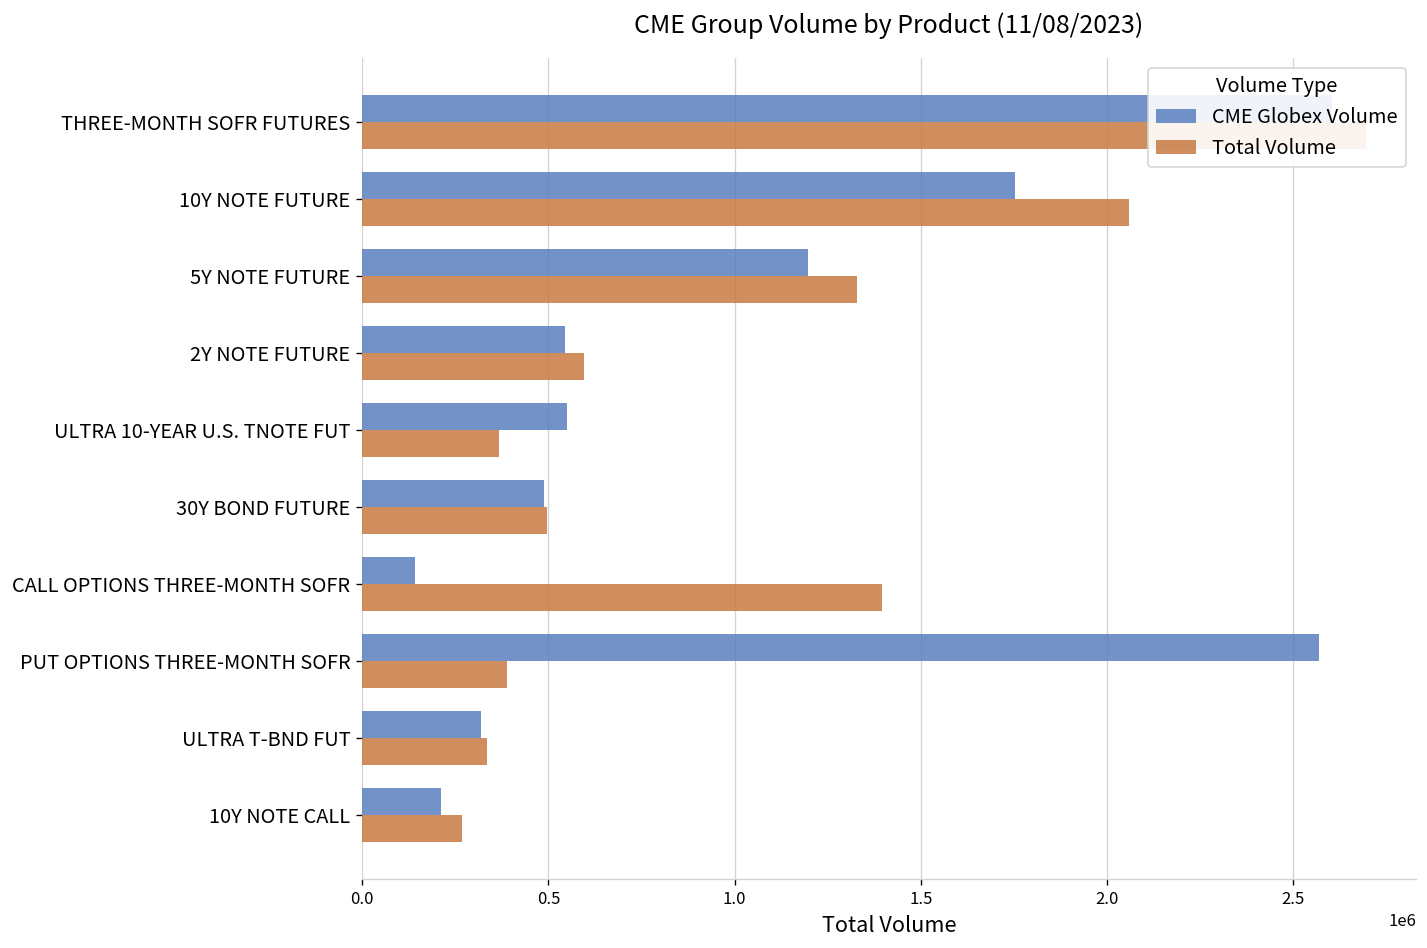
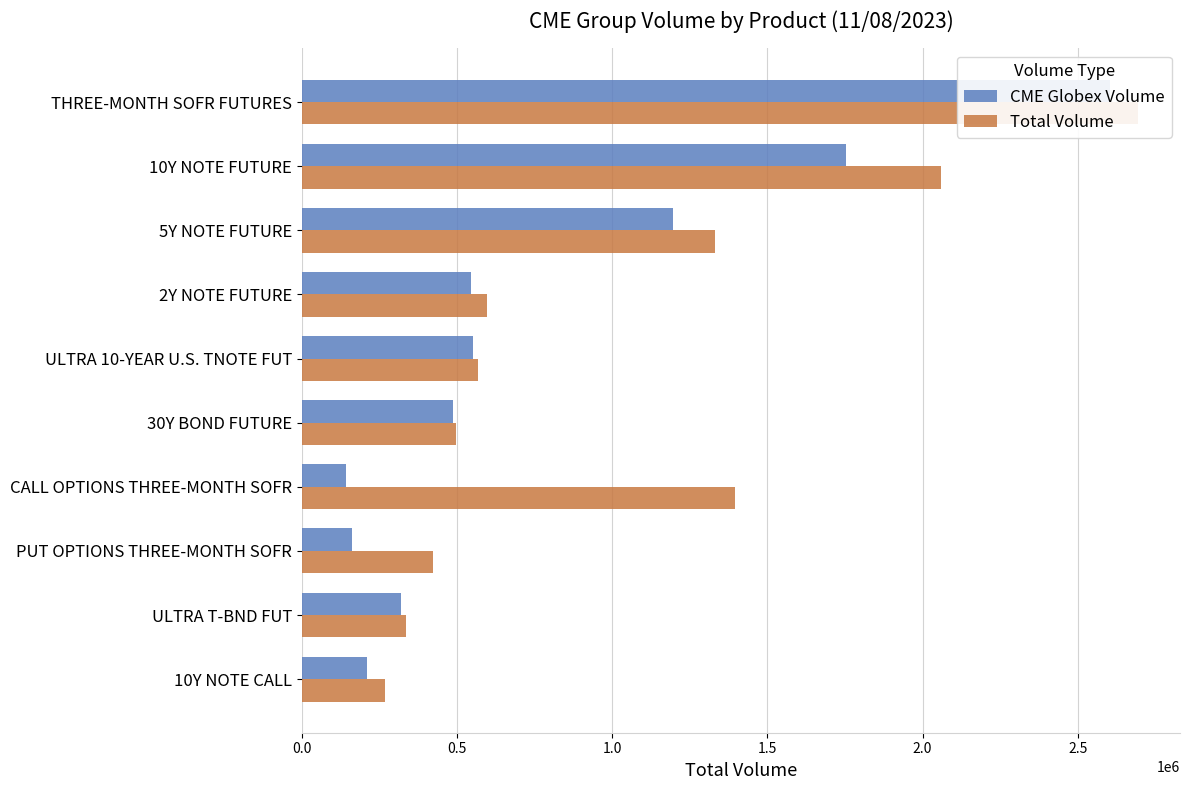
Total Volume, ULTRA 10-YEAR U.S. TNOTE FUT: 370000 -> 570000
CME Globex Volume, PUT OPTIONS THREE-MONTH SOFR: 2570000 -> 160000
Total Volume, PUT OPTIONS THREE-MONTH SOFR: 390000 -> 420000
